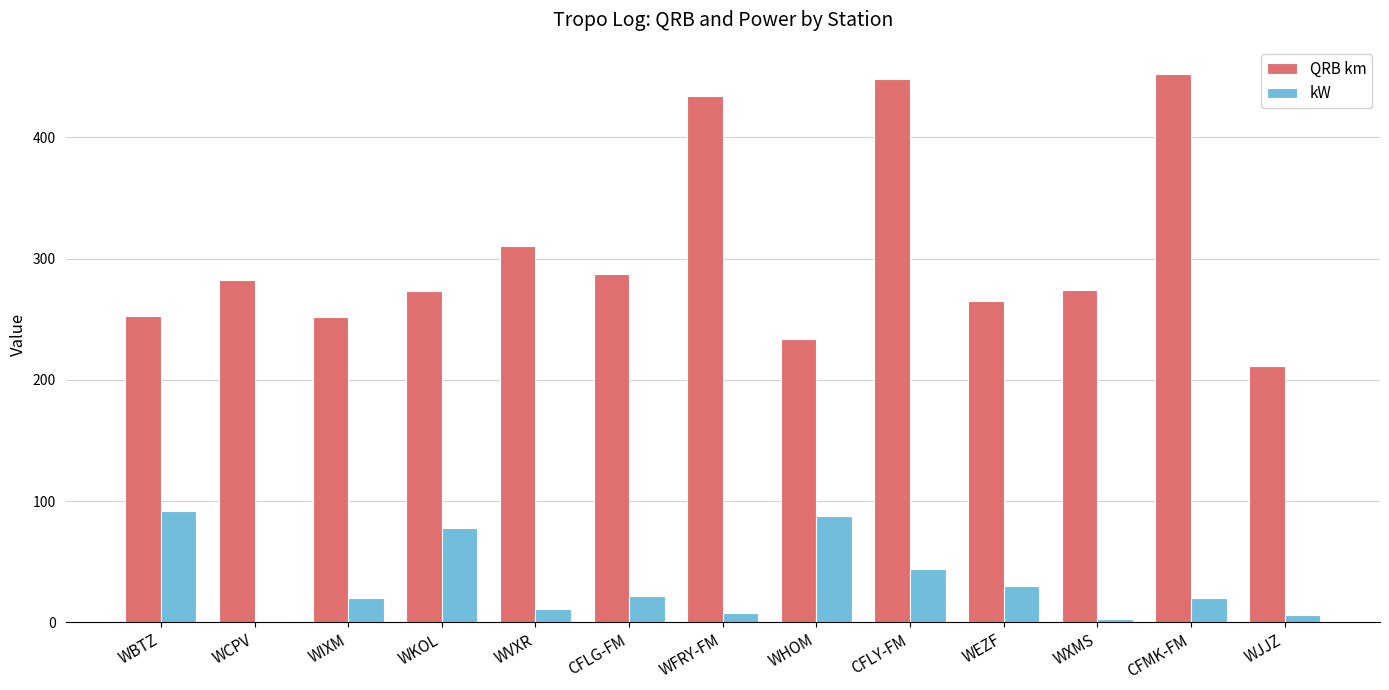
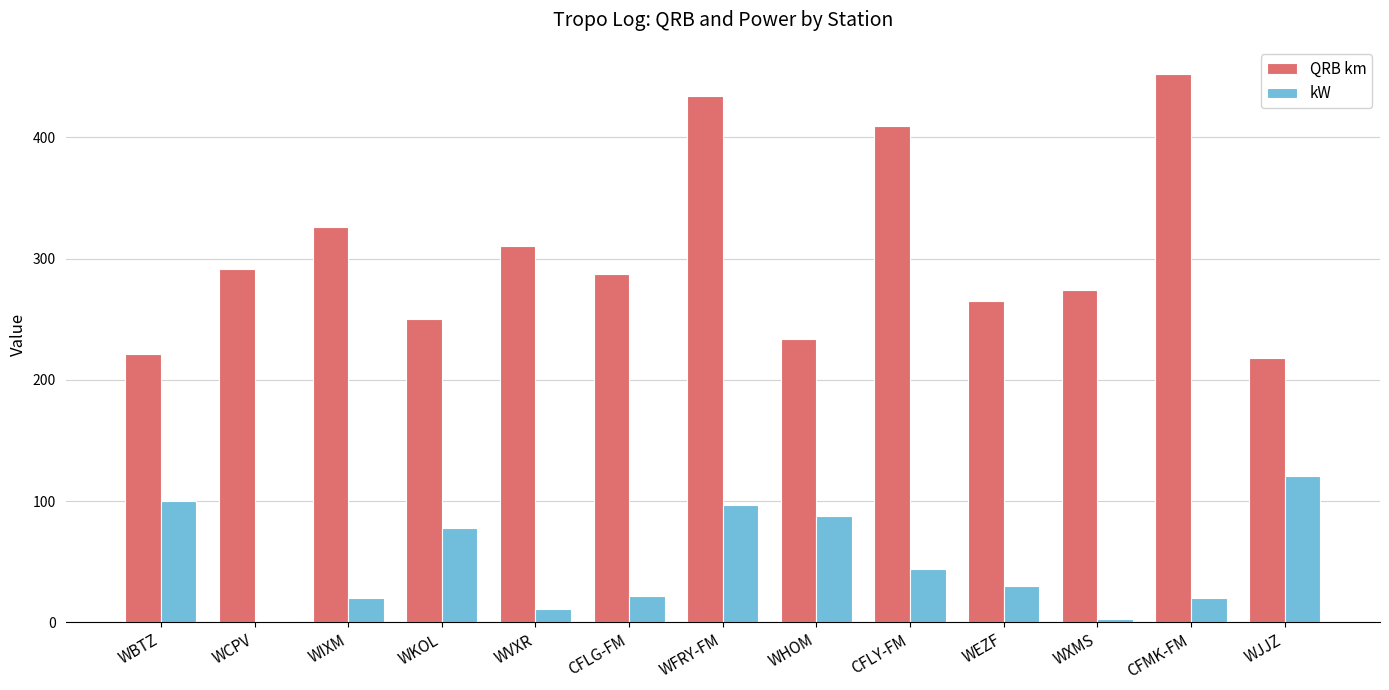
QRB km, WBTZ: 253 -> 221
kW, WBTZ: 92 -> 100
QRB km, WCPV: 282 -> 291
QRB km, WIXM: 252 -> 326
QRB km, WKOL: 273 -> 250
kW, WFRY-FM: 8 -> 97
QRB km, CFLY-FM: 448 -> 409
QRB km, WJJZ: 211 -> 218
kW, WJJZ: 6 -> 121
